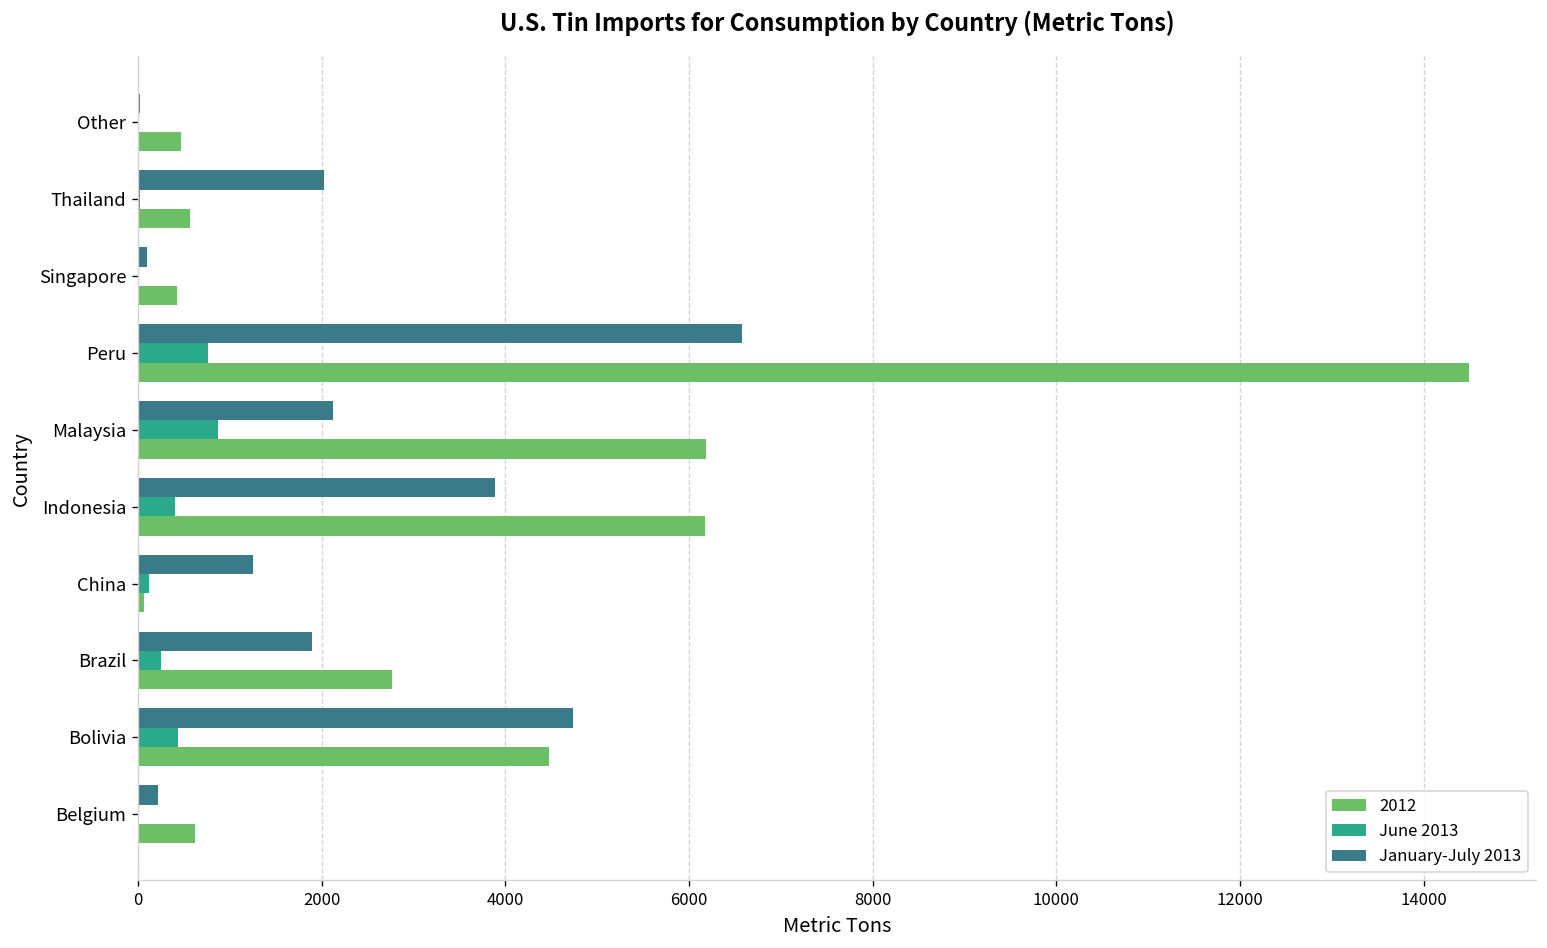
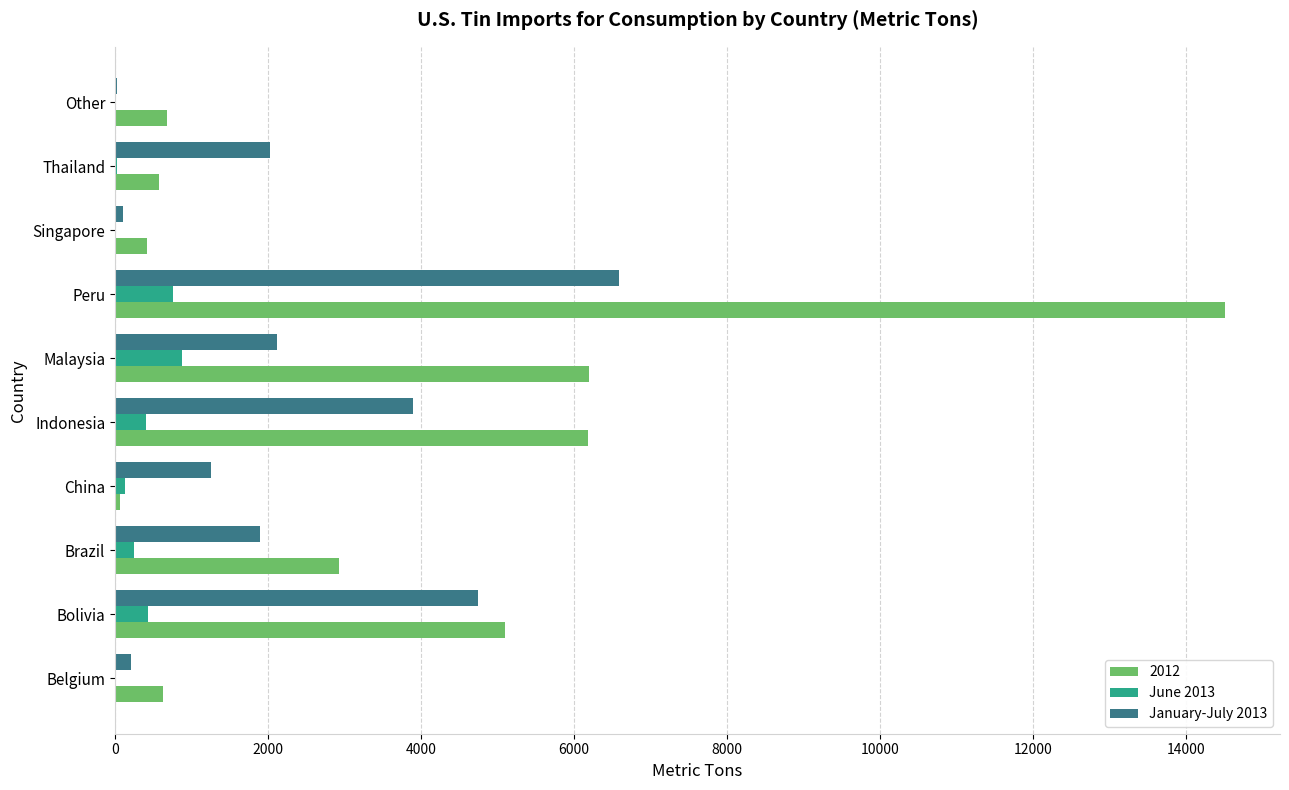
2012, Other: 500 -> 700
2012, Brazil: 2800 -> 2900
2012, Bolivia: 4500 -> 5100
